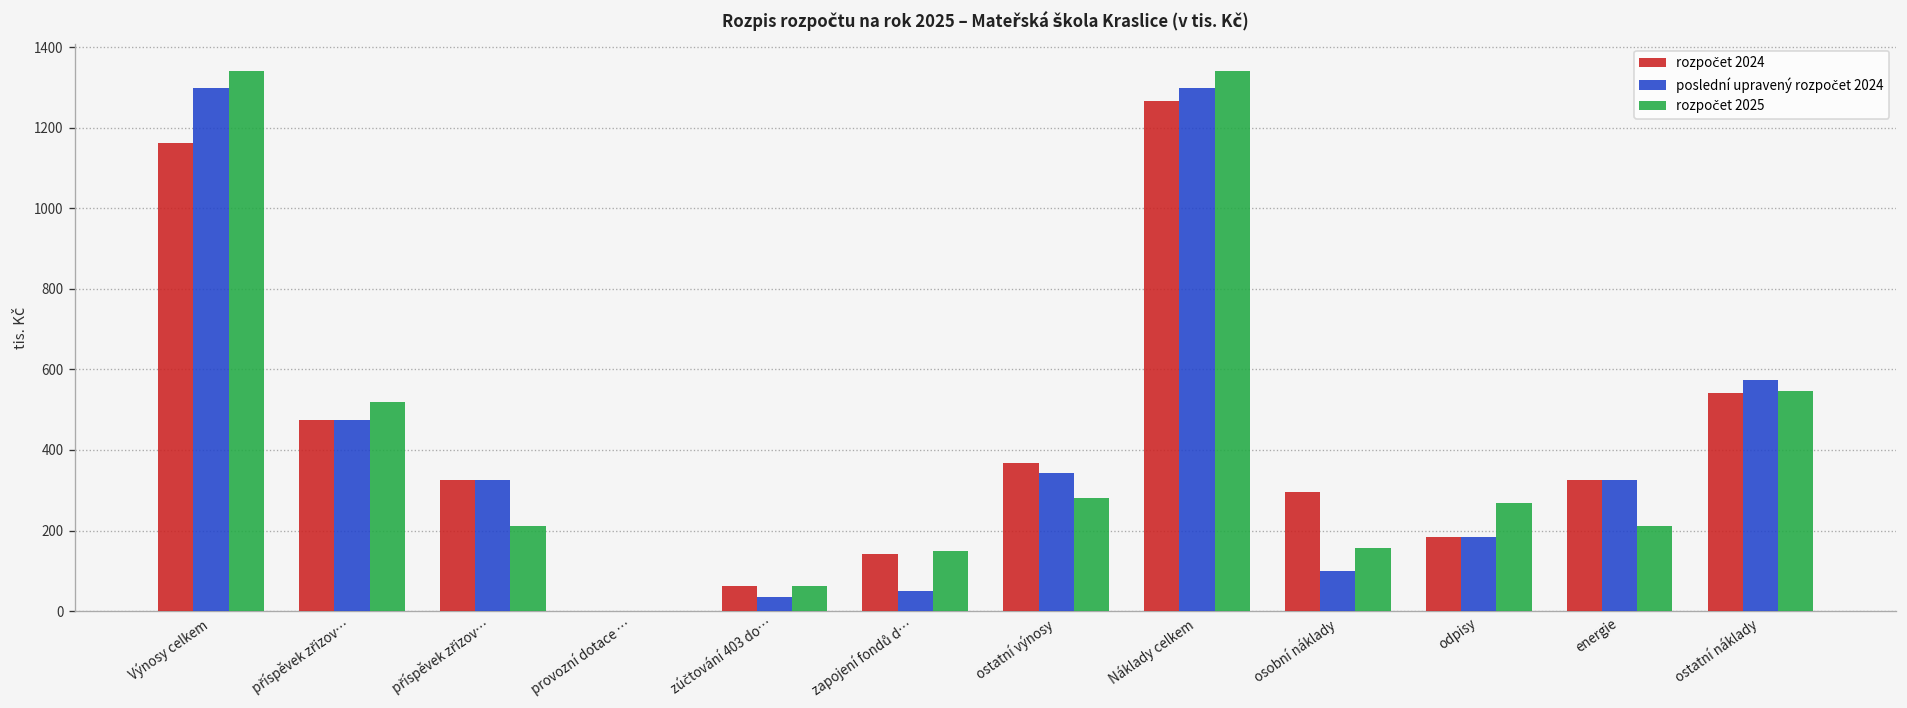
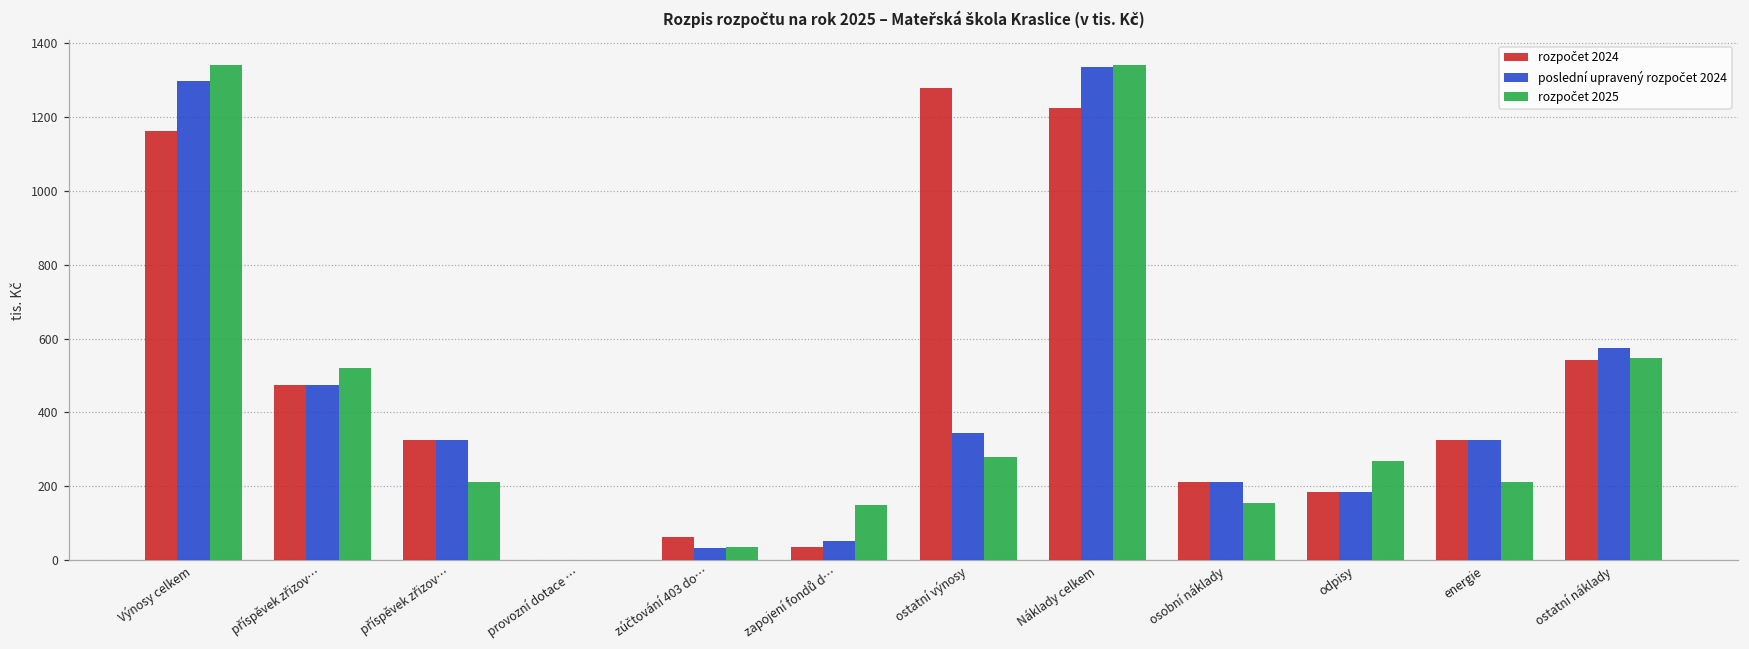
rozpočet 2025, zúčtování 403 do…: 60 -> 40
rozpočet 2024, zapojení fondů d…: 140 -> 40
rozpočet 2024, ostatní výnosy: 370 -> 1280
rozpočet 2024, Náklady celkem: 1270 -> 1220
poslední upravený rozpočet 2024, Náklady celkem: 1300 -> 1330
rozpočet 2024, osobní náklady: 300 -> 210
poslední upravený rozpočet 2024, osobní náklady: 100 -> 210
